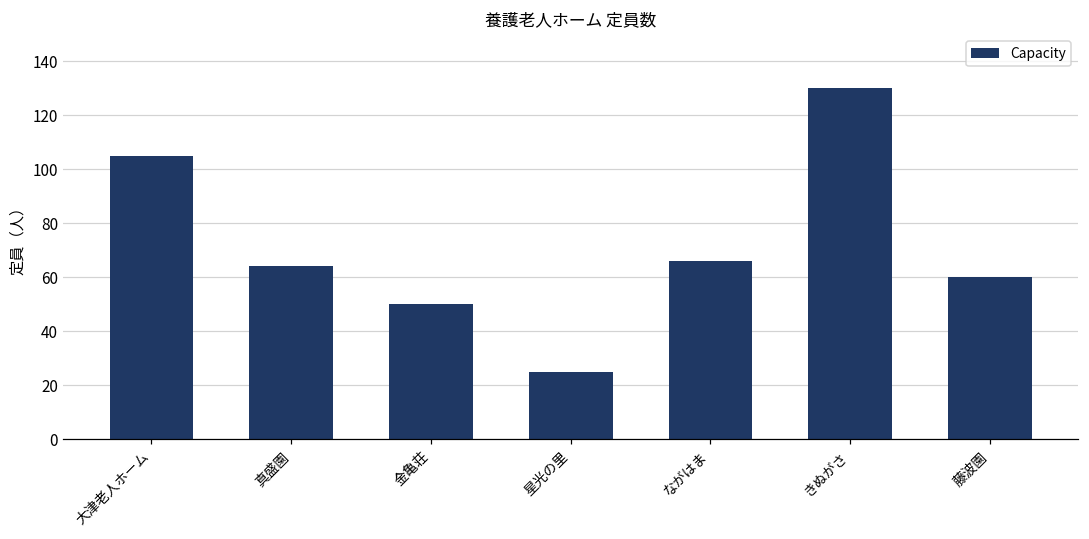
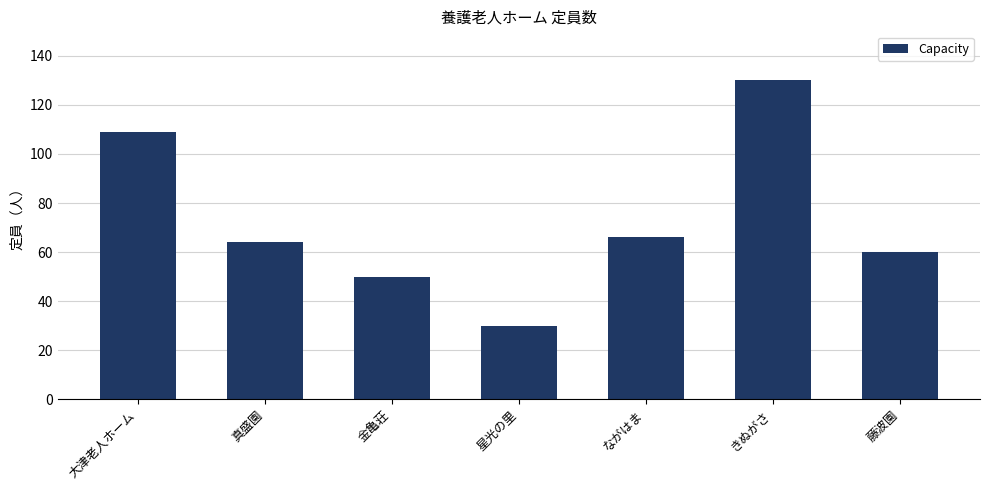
大津老人ホーム: 105 -> 109
星光の里: 25 -> 30
